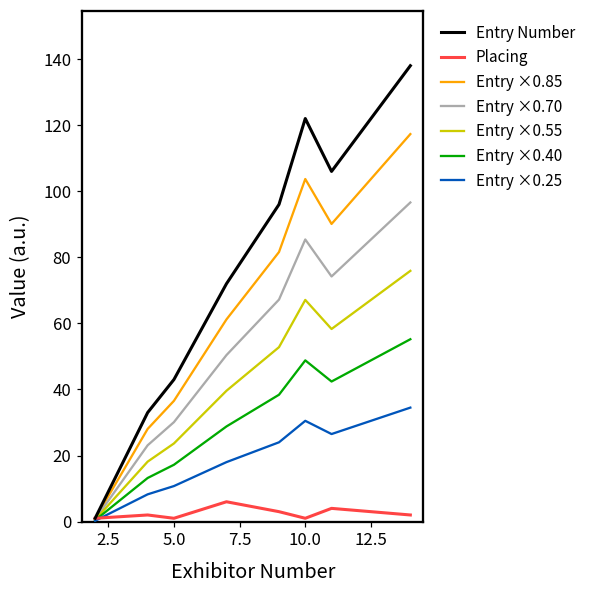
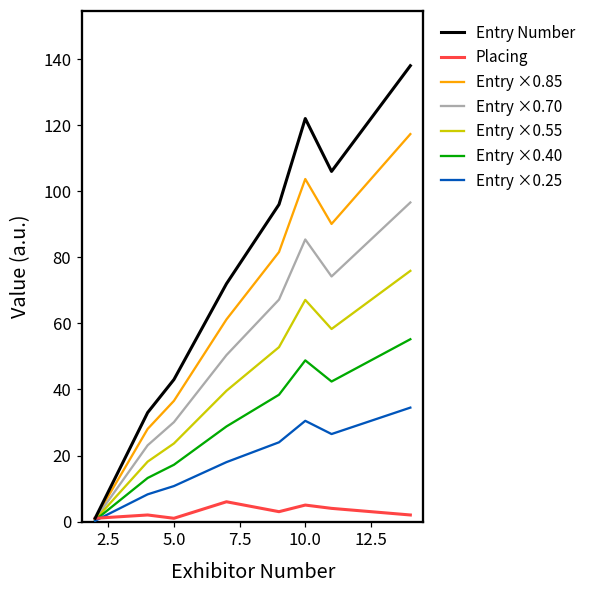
Placing, 10.0: 1 -> 5
